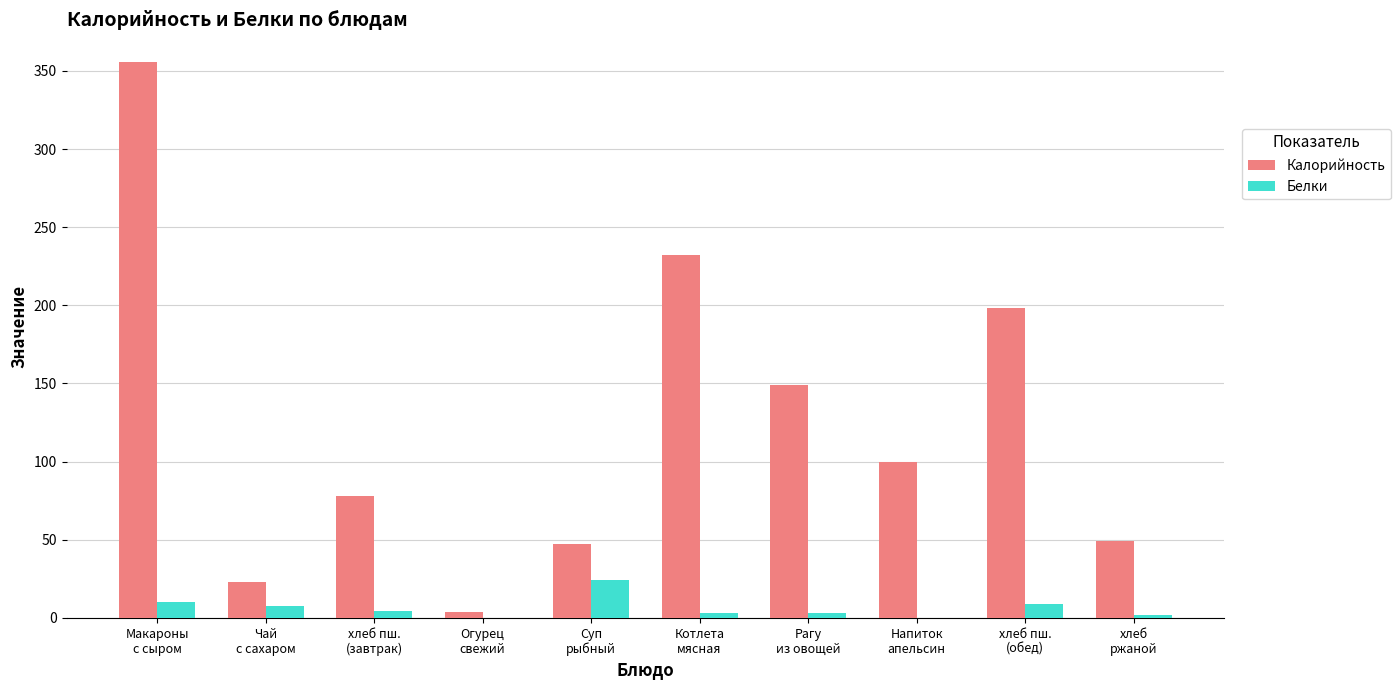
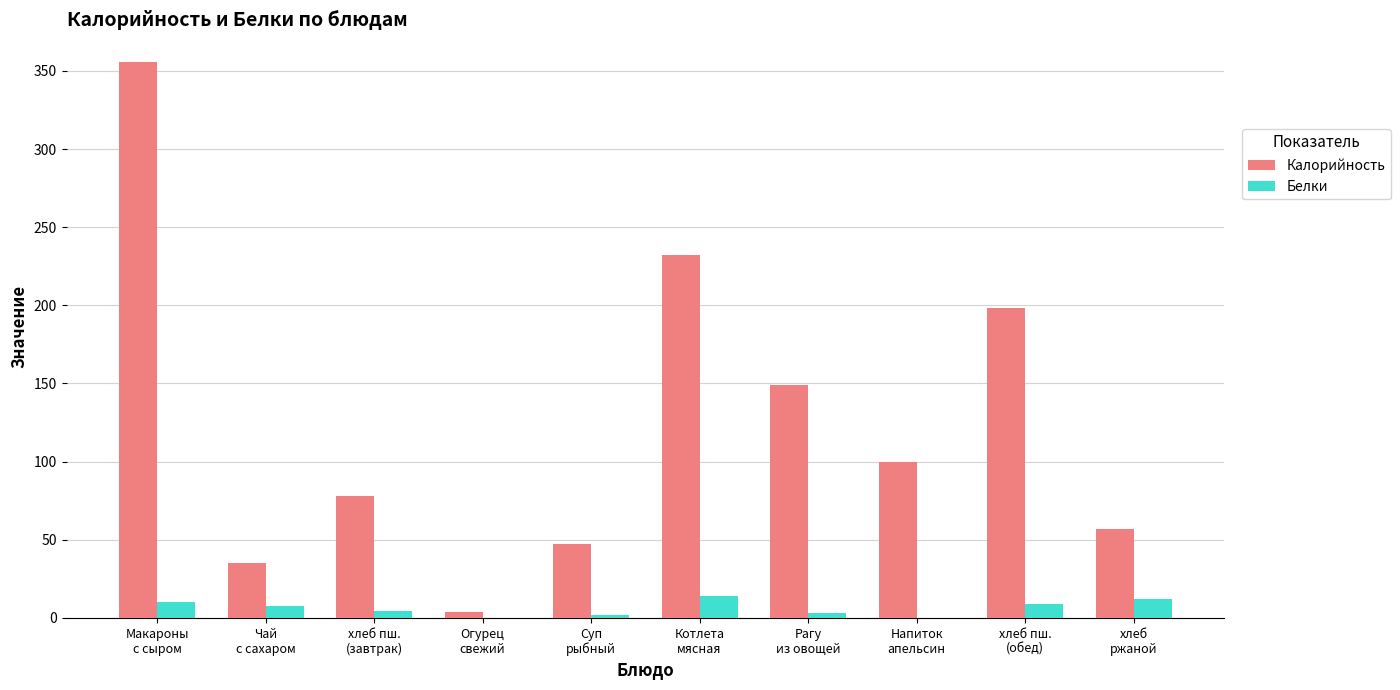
Калорийность, Чай с сахаром: 23 -> 35
Белки, Суп рыбный: 24 -> 2
Белки, Котлета мясная: 3 -> 14
Калорийность, хлеб ржаной: 49 -> 57
Белки, хлеб ржаной: 2 -> 12
